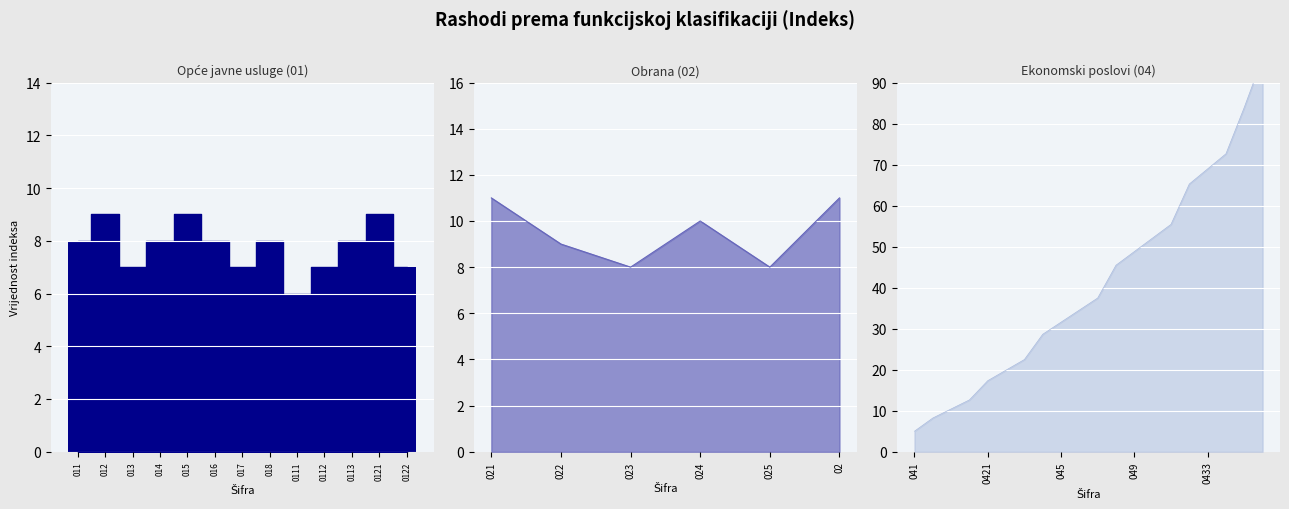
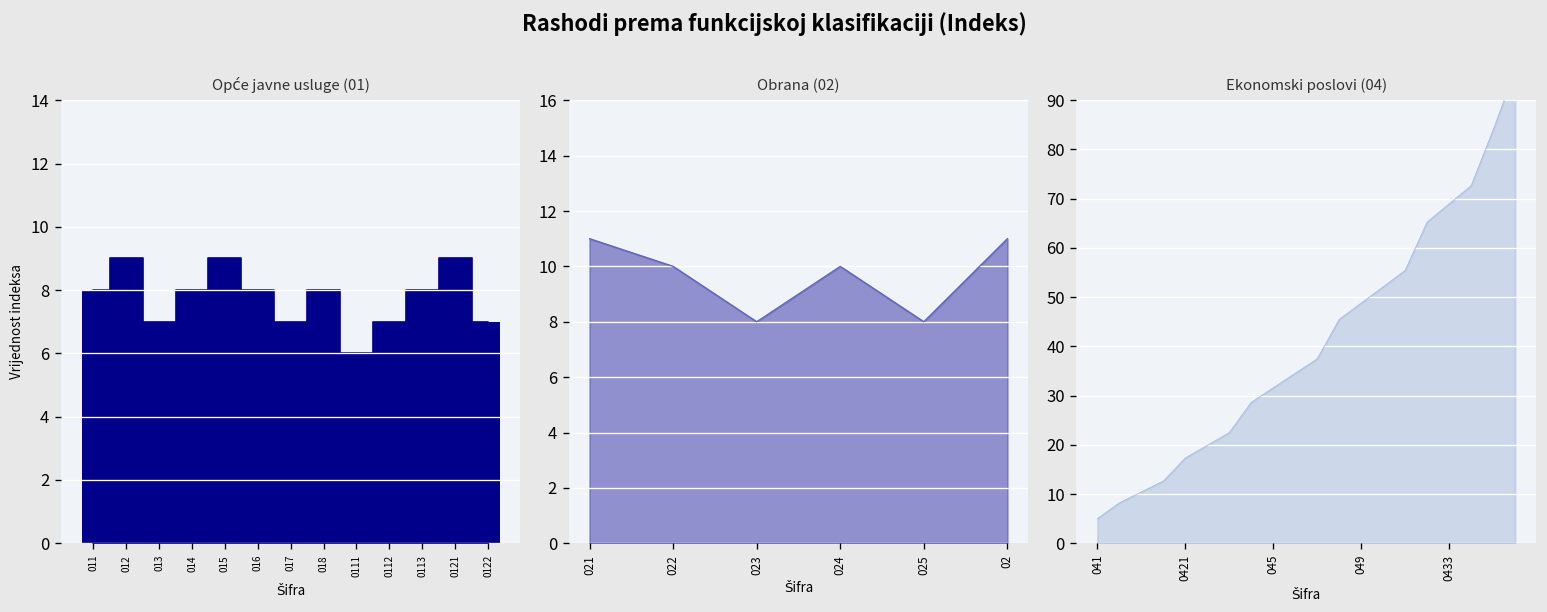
Obrana (02), 022: 9 -> 10
